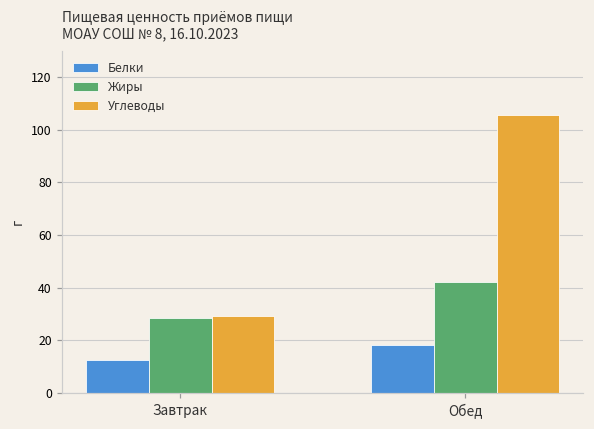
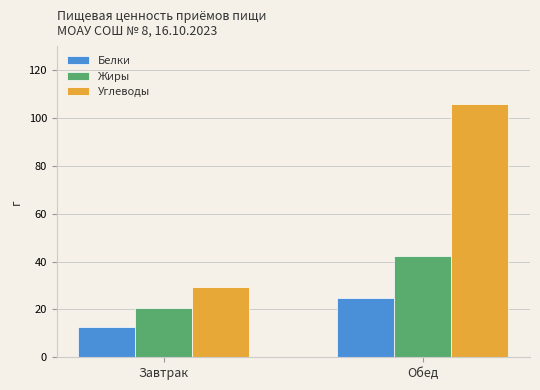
Жиры, Завтрак: 29 -> 21
Белки, Обед: 18 -> 25
